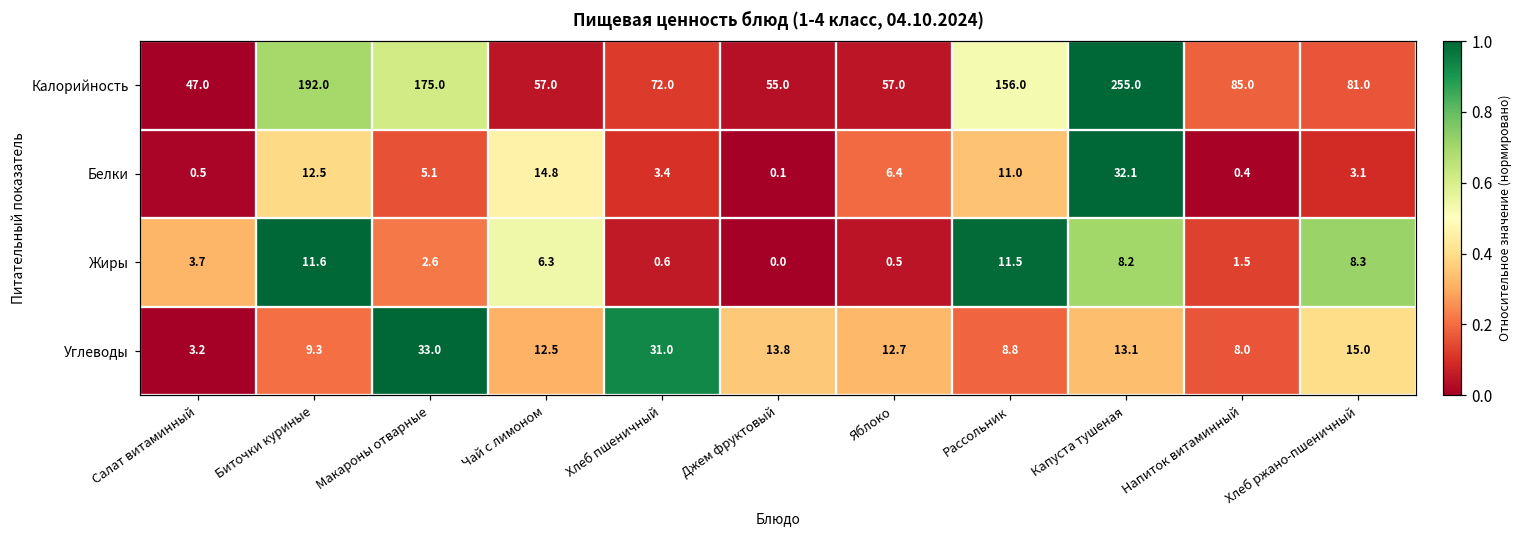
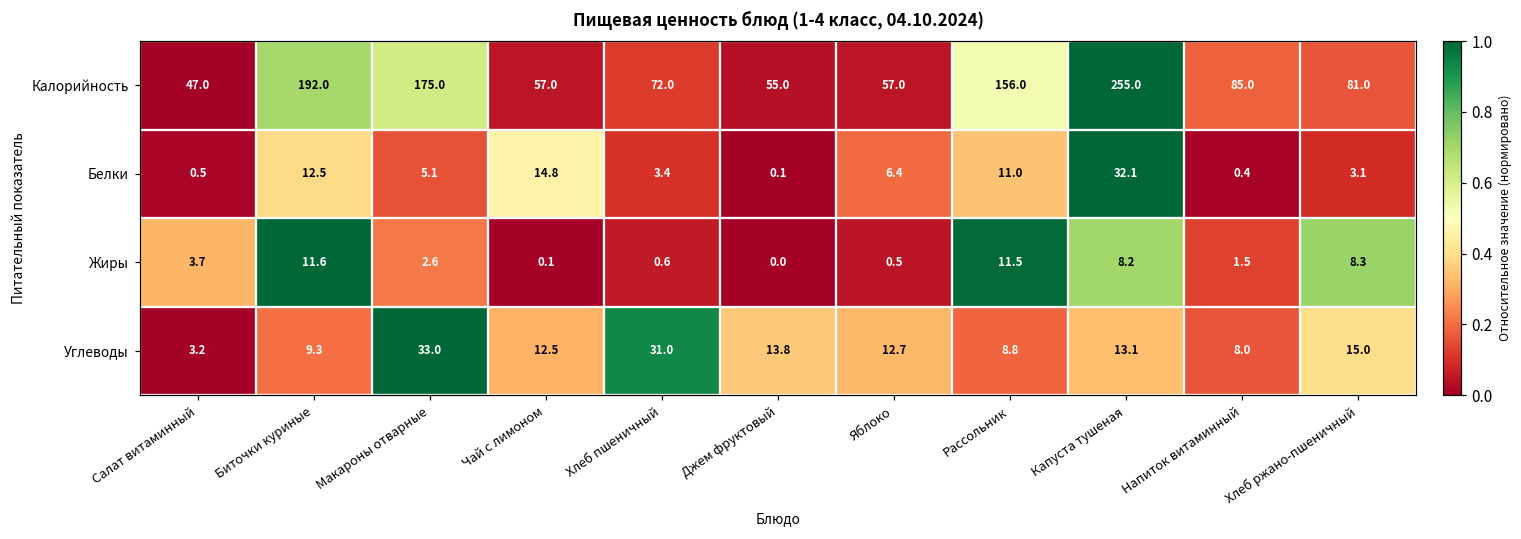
Жиры, Чай с лимоном: 6.3 -> 0.1
